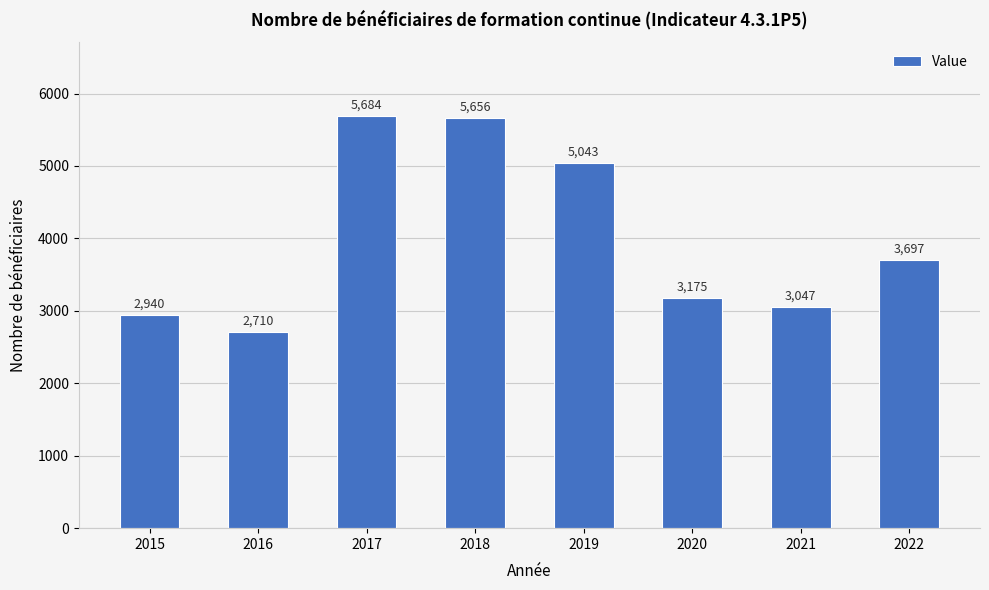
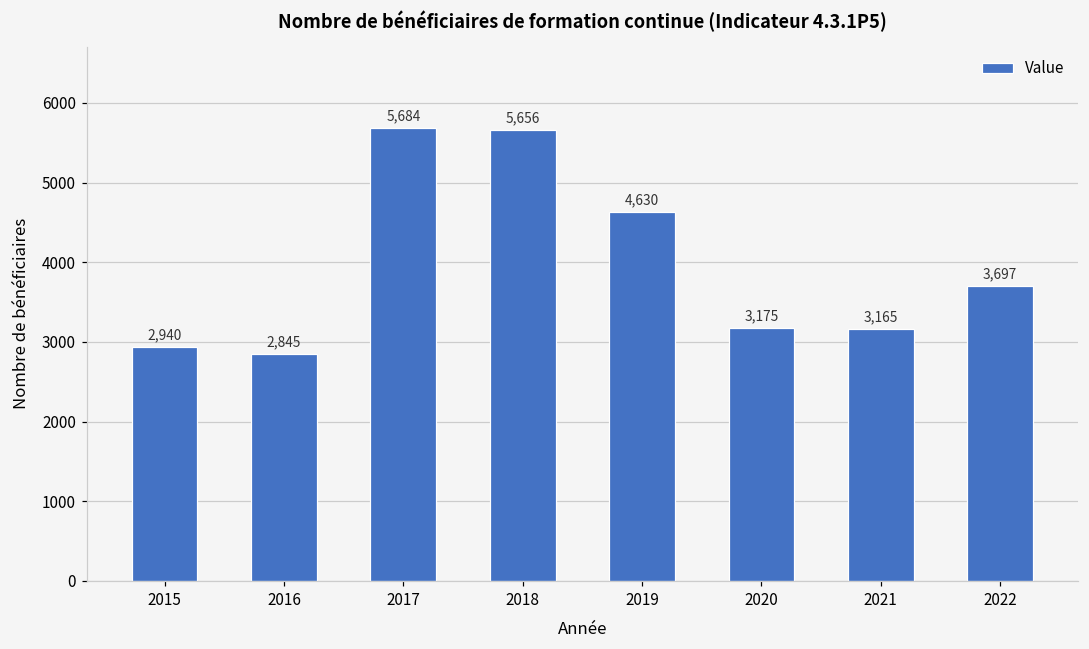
2016: 2,710 -> 2,845
2019: 5,043 -> 4,630
2021: 3,047 -> 3,165
